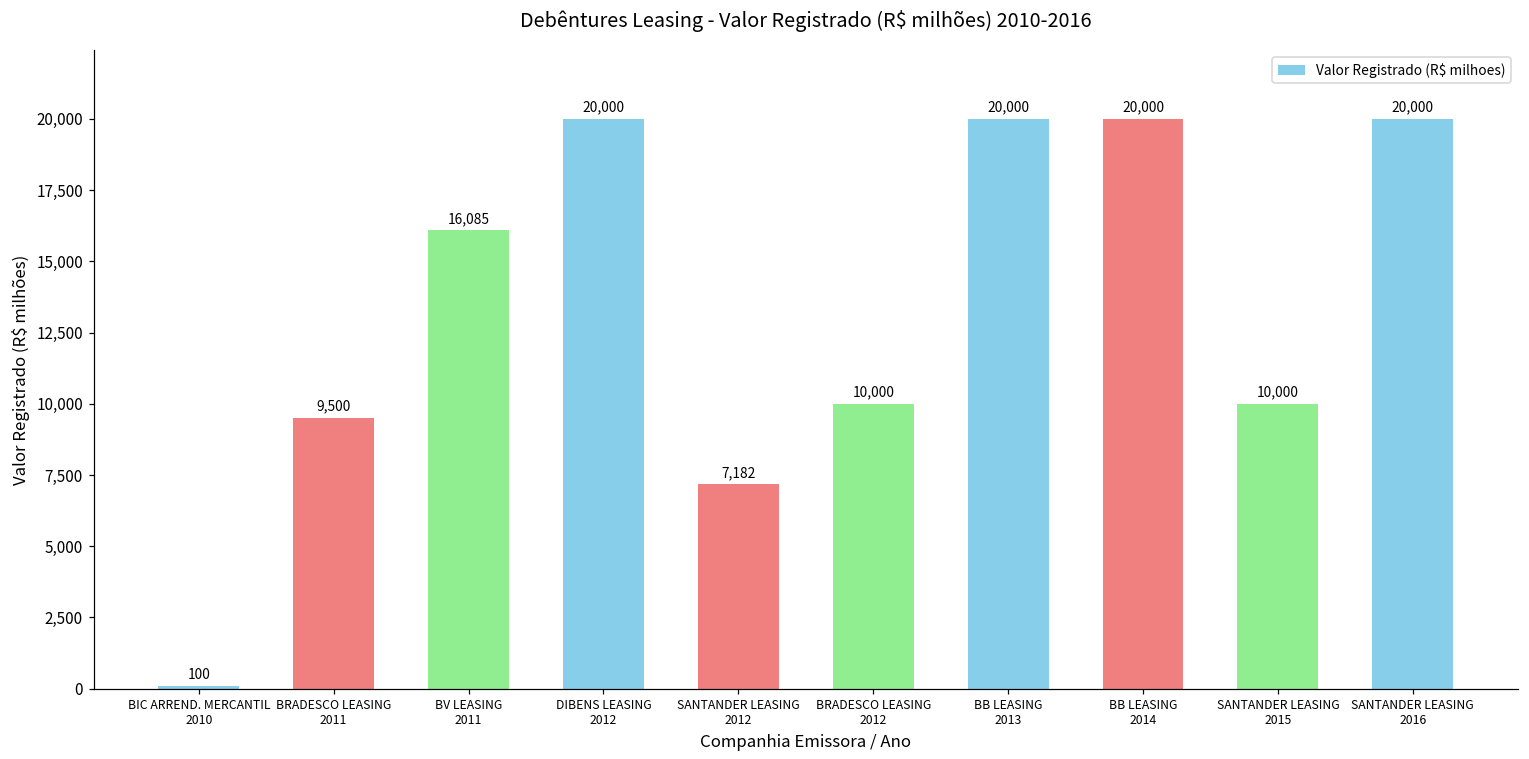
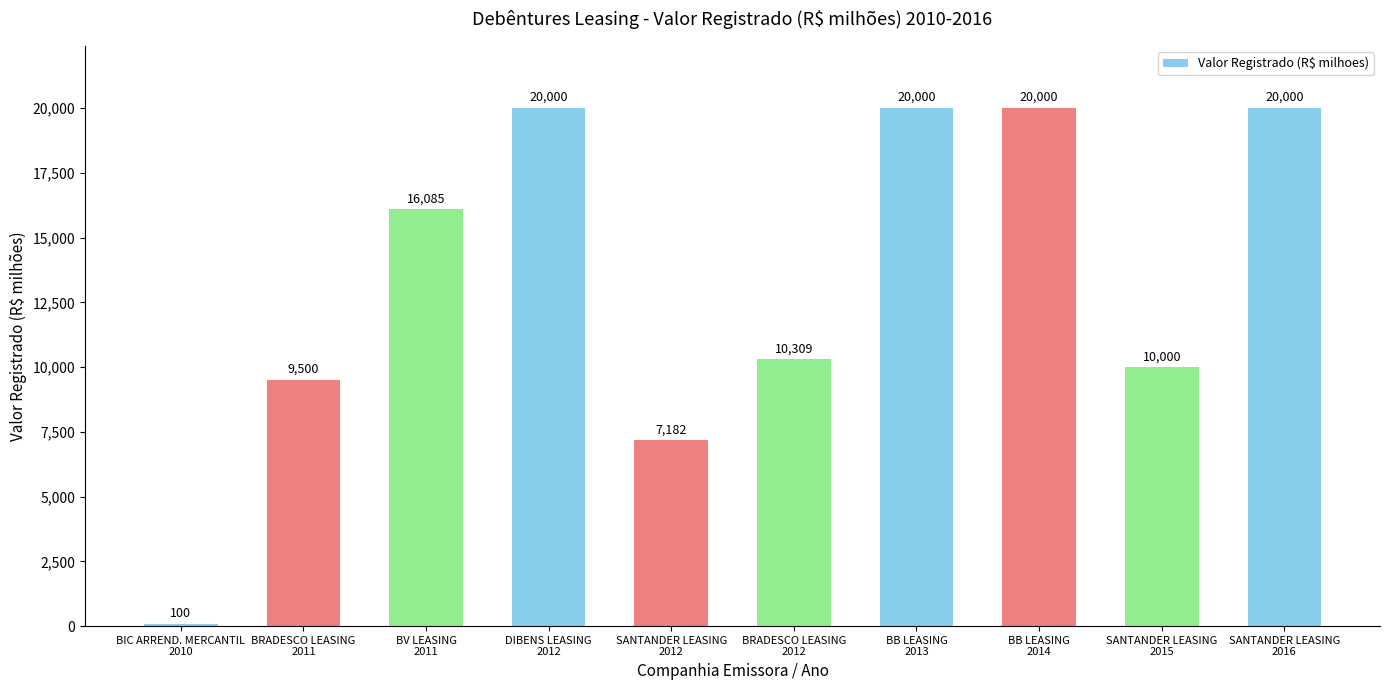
BRADESCO LEASING 2012: 10,000 -> 10,309
